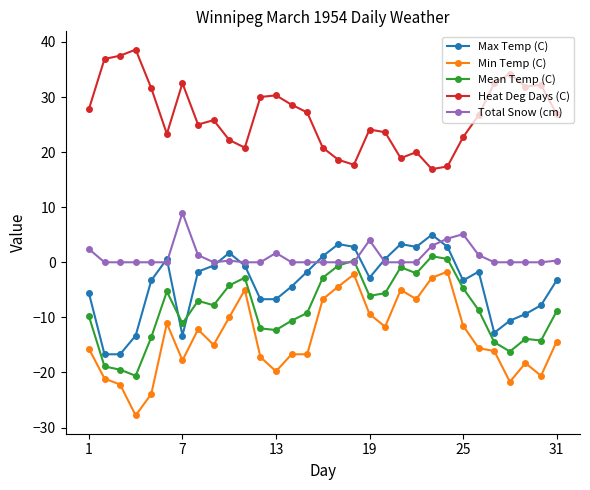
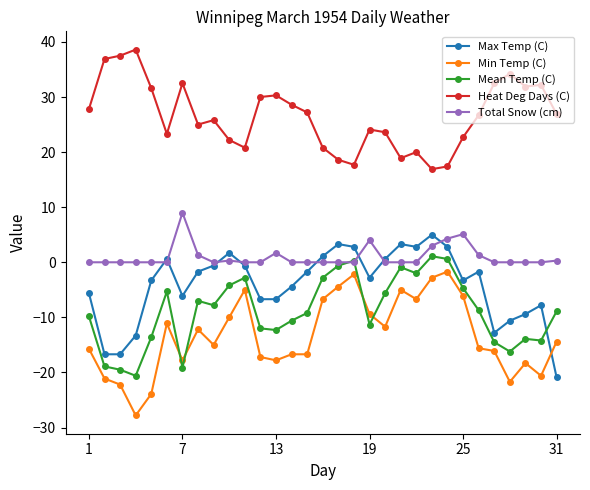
Total Snow (cm), 1: 2 -> 0
Max Temp (C), 7: -13 -> -6
Mean Temp (C), 7: -11 -> -19
Min Temp (C), 13: -20 -> -18
Mean Temp (C), 19: -6 -> -11
Min Temp (C), 25: -12 -> -6
Max Temp (C), 31: -3 -> -21
